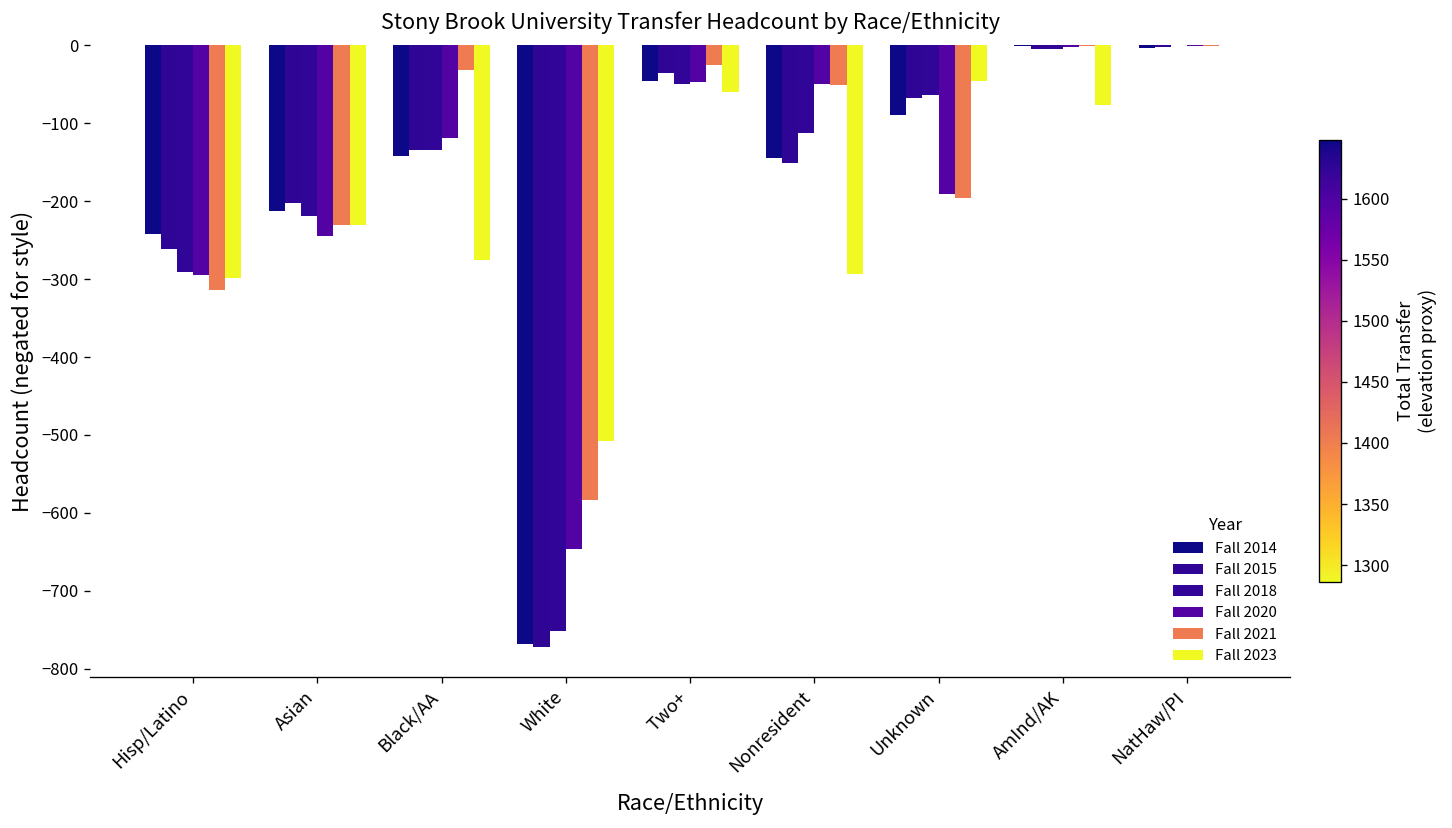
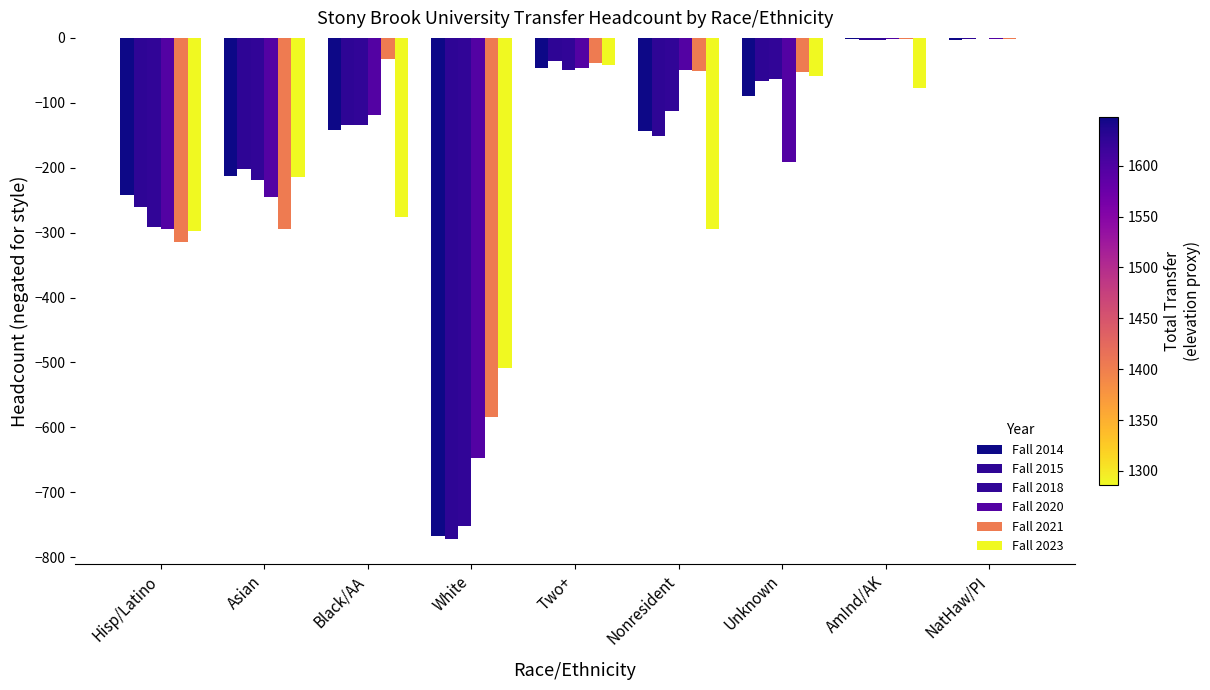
Fall 2021, Asian: -230 -> -300
Fall 2023, Asian: -230 -> -210
Fall 2021, Two+: -30 -> -40
Fall 2023, Two+: -60 -> -40
Fall 2021, Unknown: -200 -> -50
Fall 2023, Unknown: -50 -> -60
